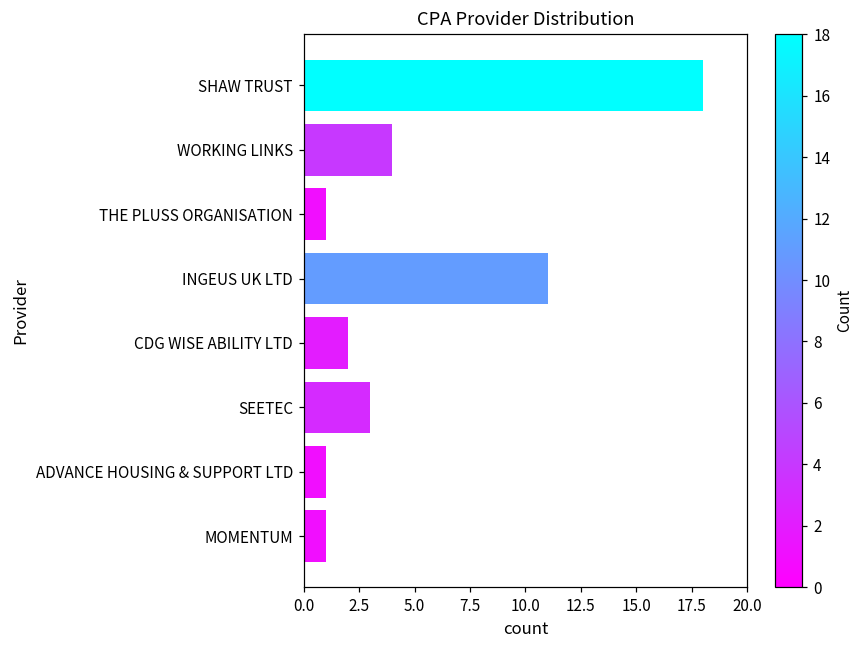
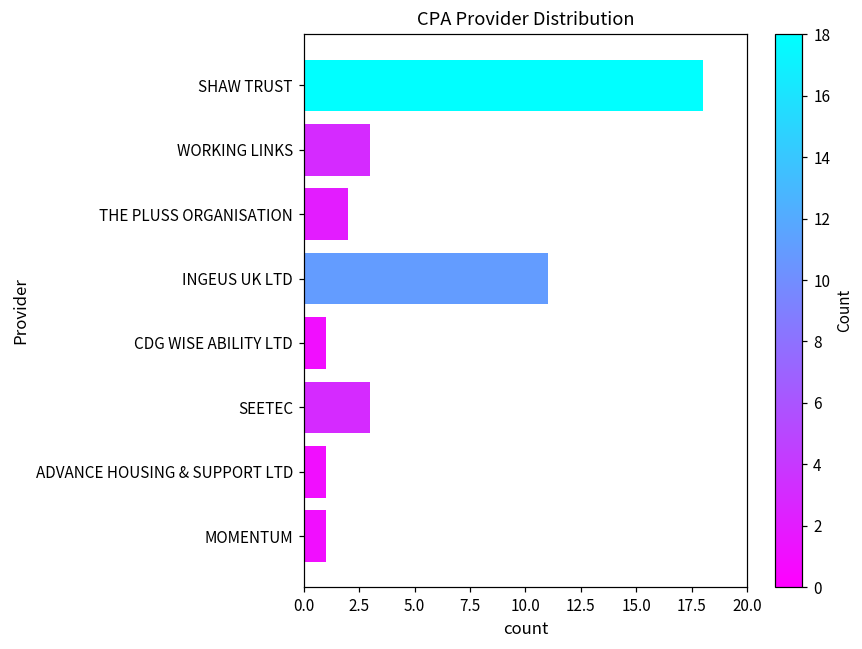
WORKING LINKS: 4 -> 3
THE PLUSS ORGANISATION: 1 -> 2
CDG WISE ABILITY LTD: 2 -> 1
